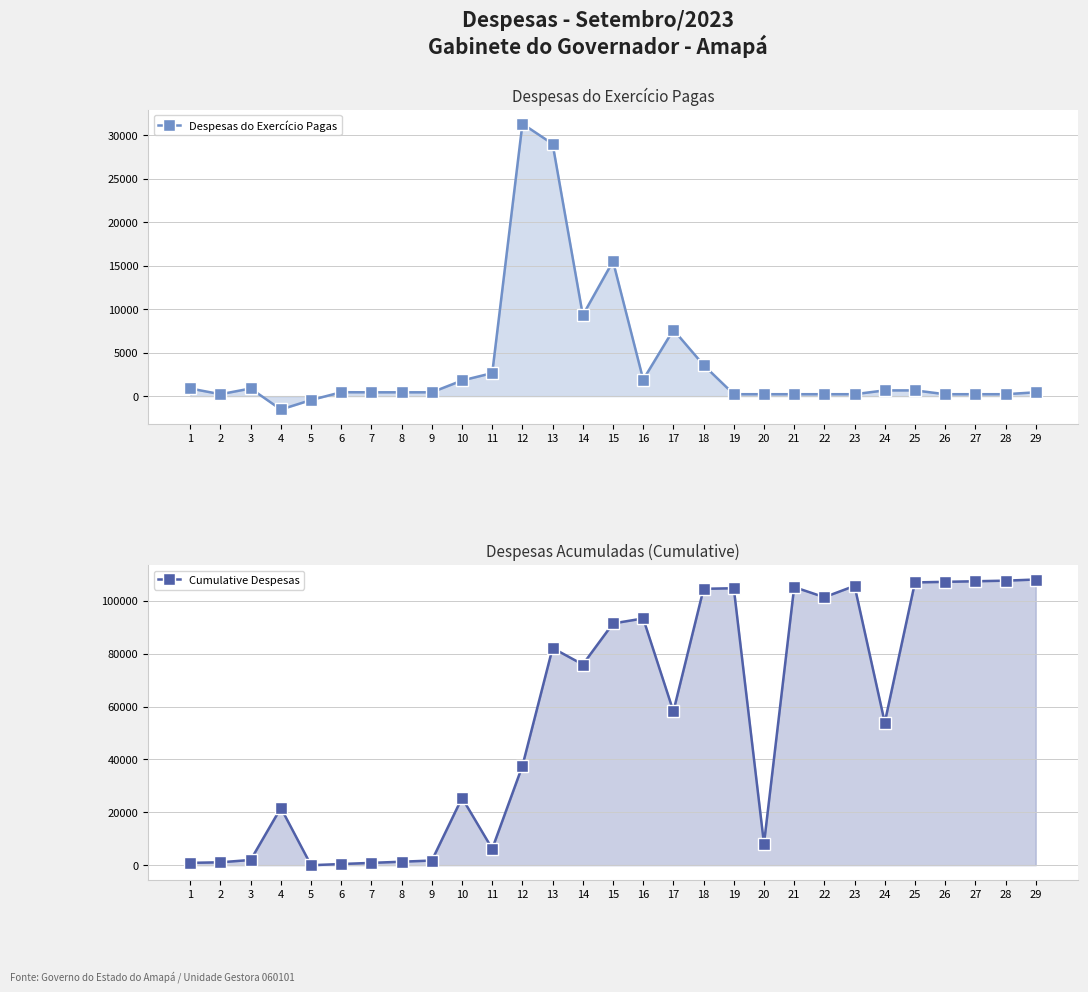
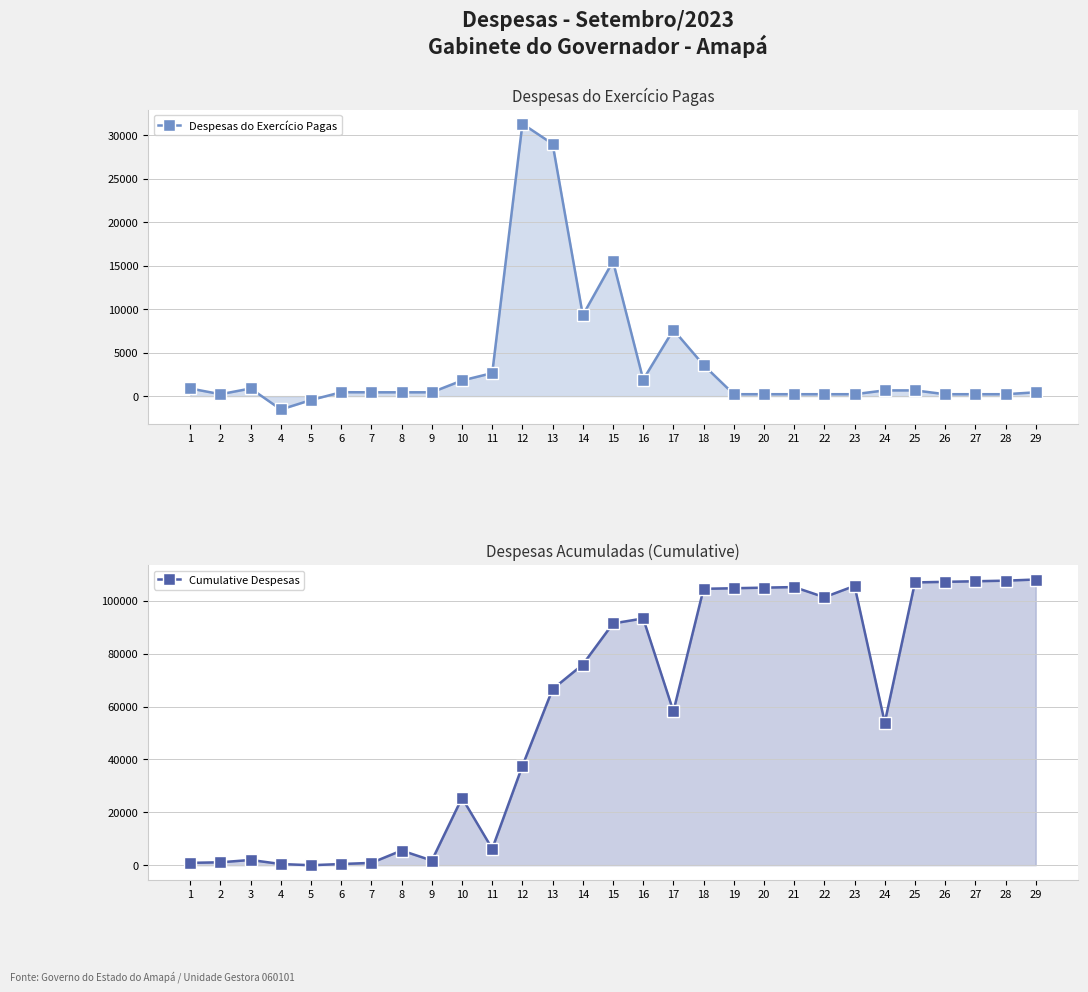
Despesas Acumuladas (Cumulative), 4: 22000 -> 0
Despesas Acumuladas (Cumulative), 8: 1000 -> 6000
Despesas Acumuladas (Cumulative), 13: 82000 -> 67000
Despesas Acumuladas (Cumulative), 20: 8000 -> 105000
